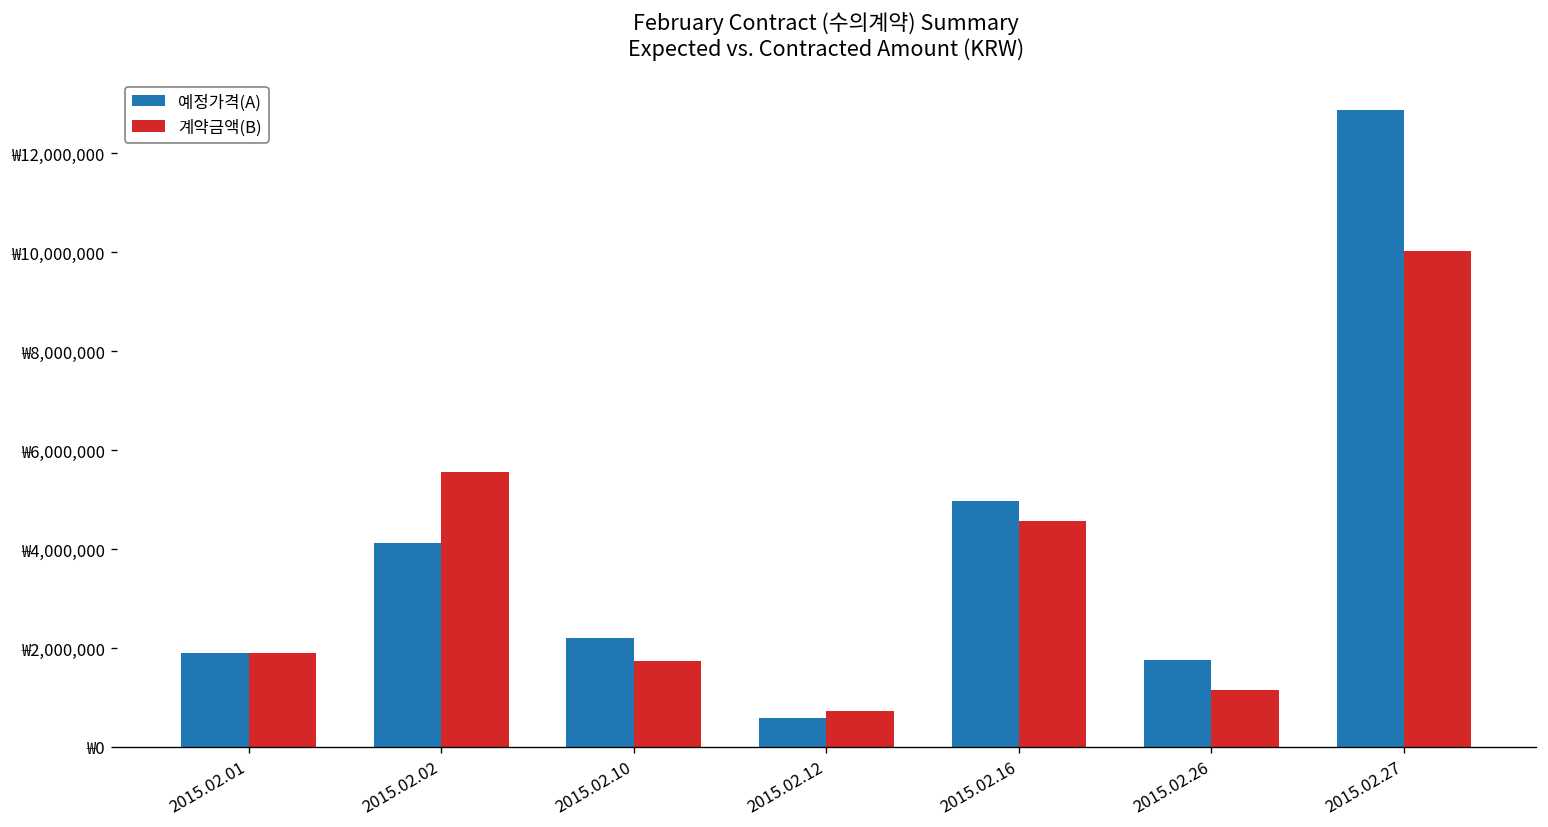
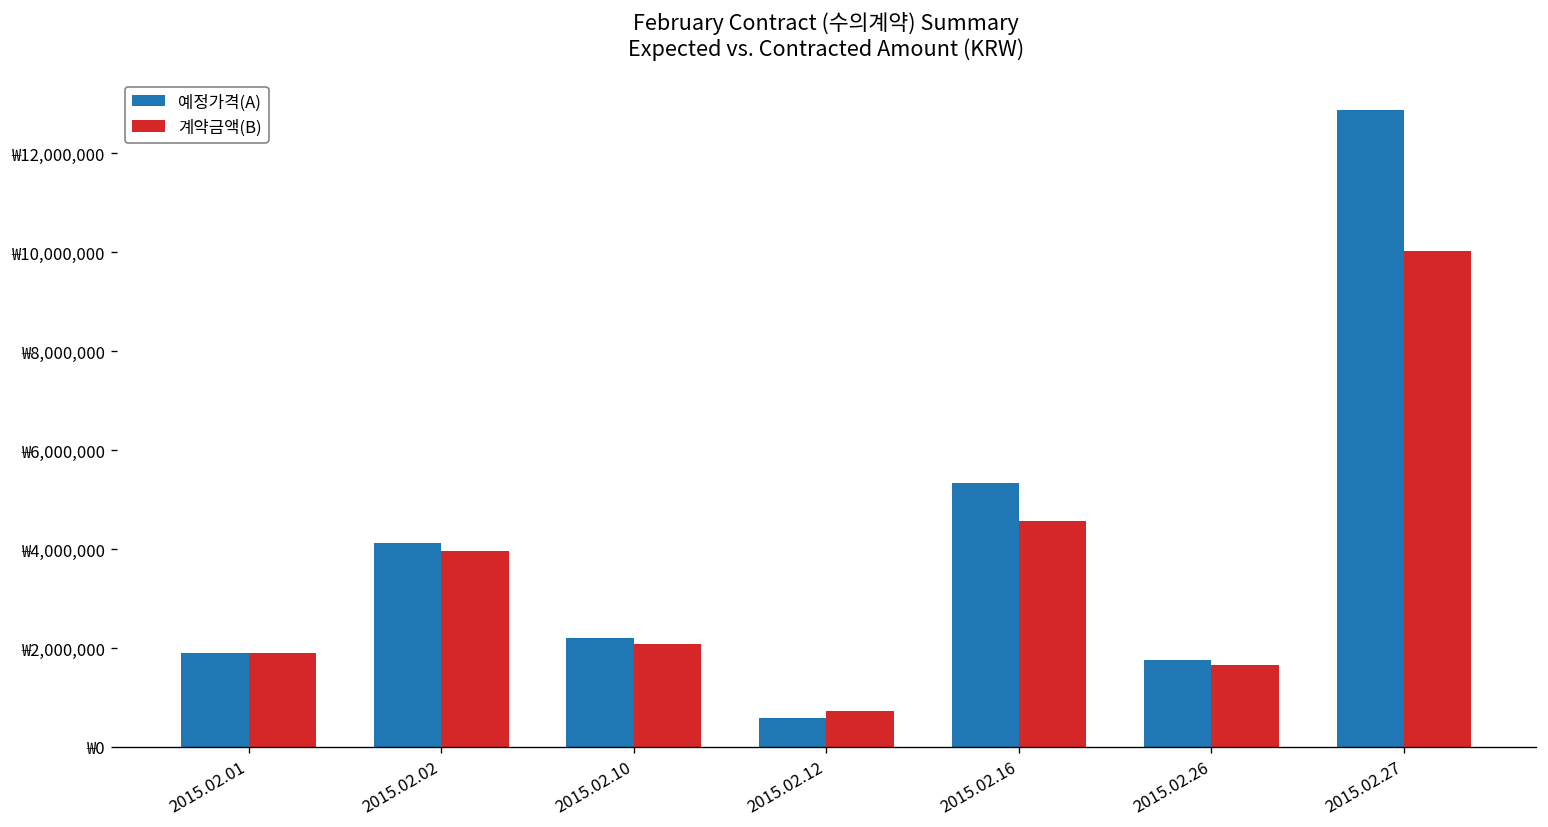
계약금액(B), 2015.02.02: ₩5,600,000 -> ₩4,000,000
계약금액(B), 2015.02.10: ₩1,700,000 -> ₩2,100,000
예정가격(A), 2015.02.16: ₩5,000,000 -> ₩5,300,000
계약금액(B), 2015.02.26: ₩1,200,000 -> ₩1,700,000
